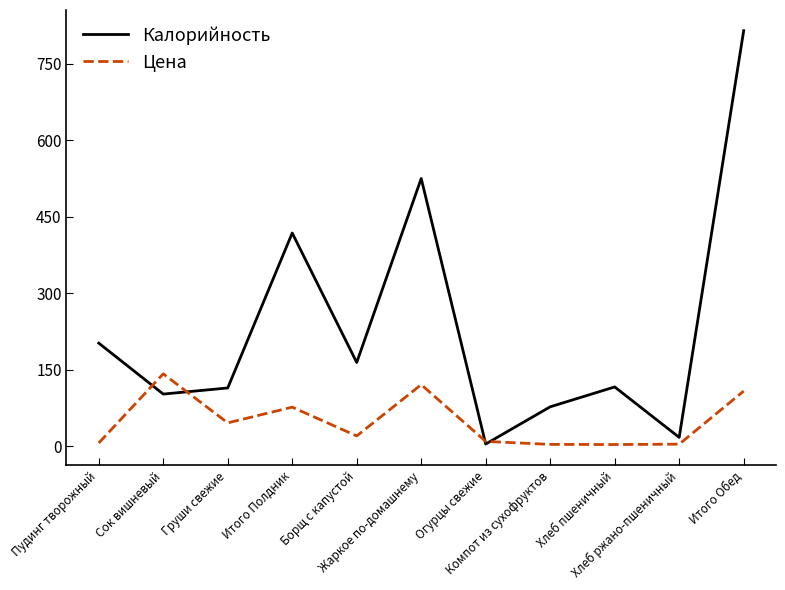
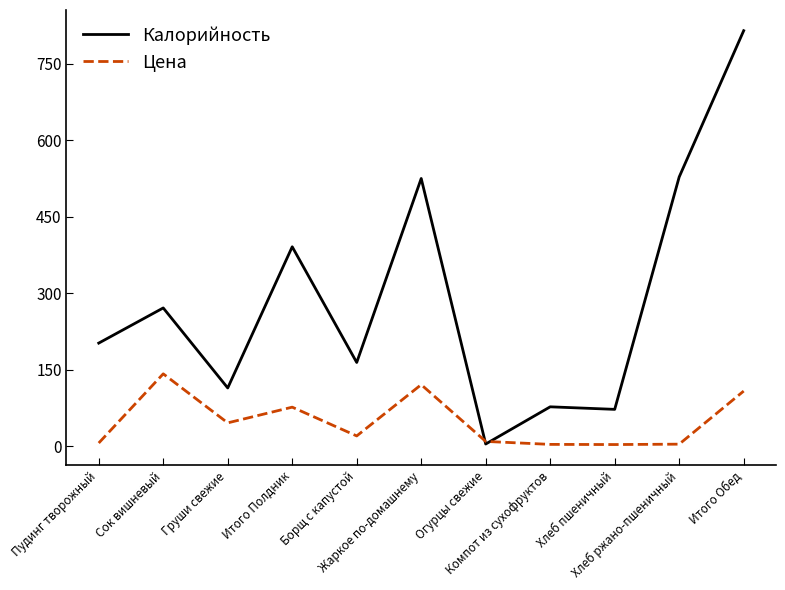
Калорийность, Сок вишневый: 100 -> 270
Калорийность, Итого Полдник: 420 -> 390
Калорийность, Хлеб пшеничный: 120 -> 70
Калорийность, Хлеб ржано-пшеничный: 20 -> 530
